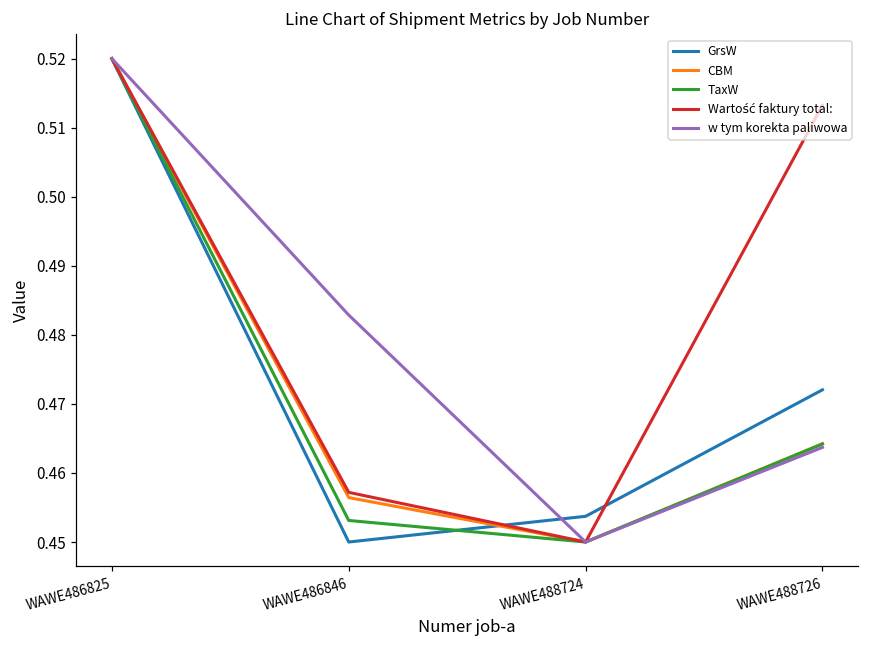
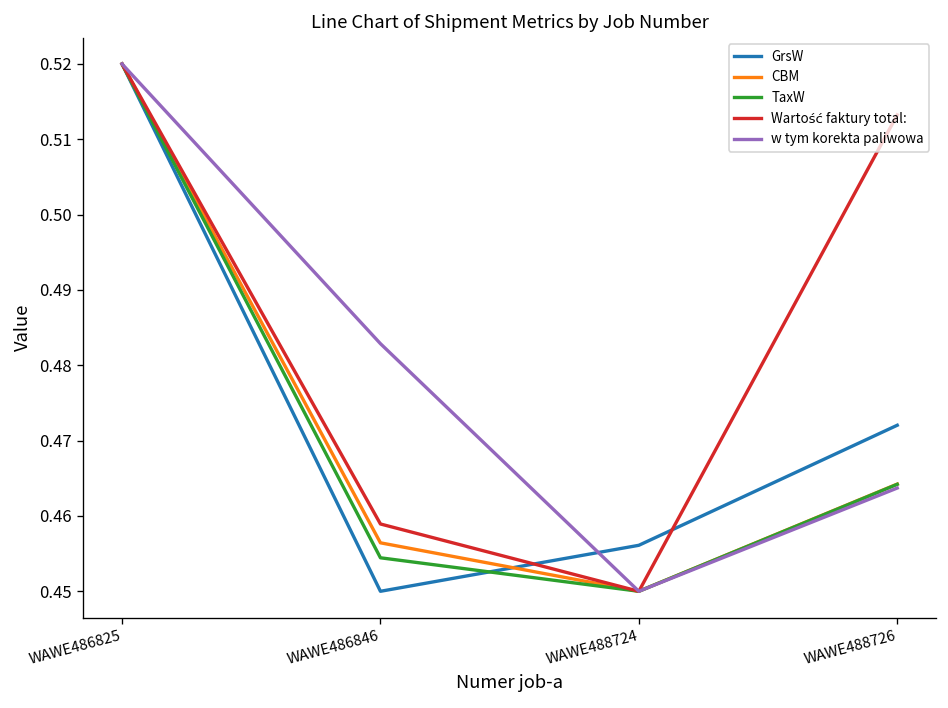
TaxW, WAWE486846: 0.453 -> 0.454
Wartość faktury total:, WAWE486846: 0.457 -> 0.459
GrsW, WAWE488724: 0.454 -> 0.456
